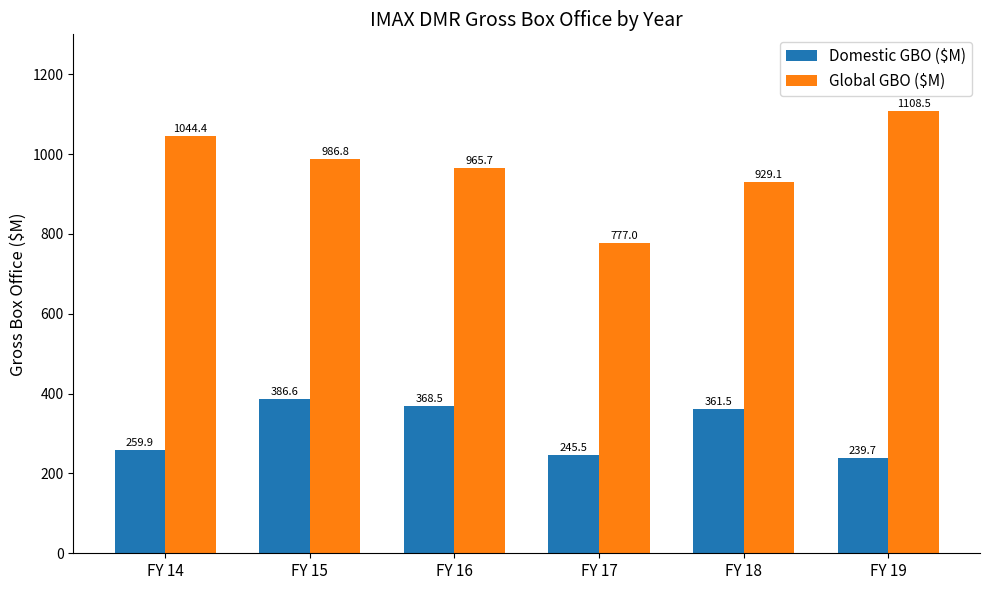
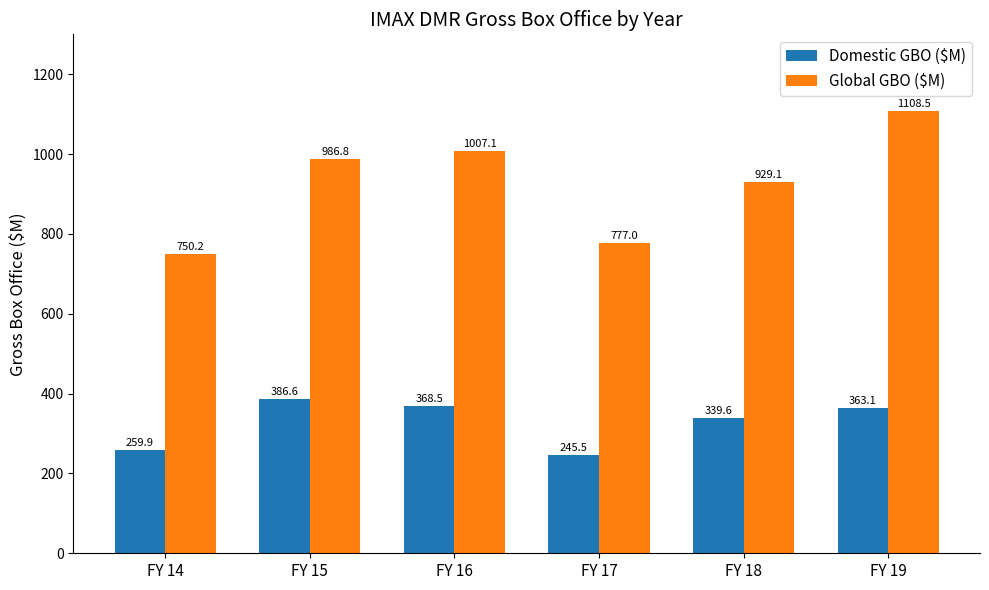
Global GBO ($M), FY 14: 1044.4 -> 750.2
Global GBO ($M), FY 16: 965.7 -> 1007.1
Domestic GBO ($M), FY 18: 361.5 -> 339.6
Domestic GBO ($M), FY 19: 239.7 -> 363.1
